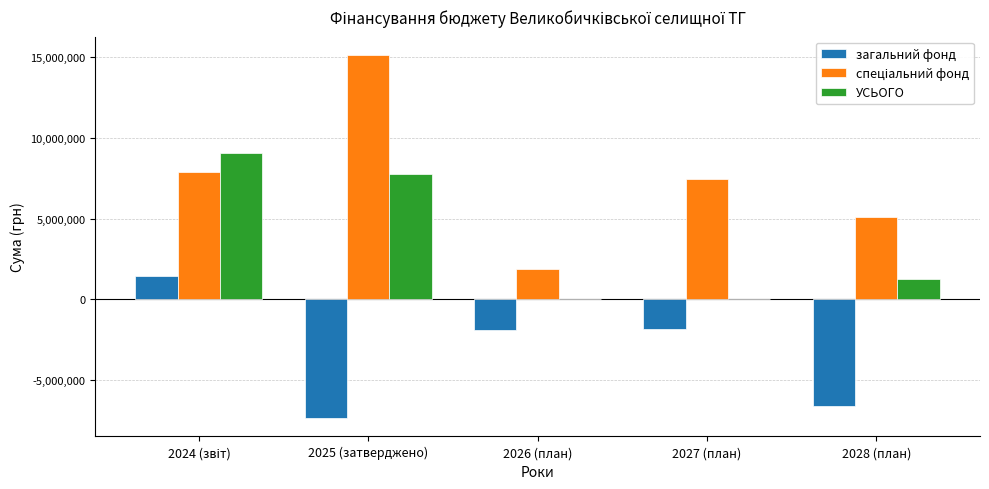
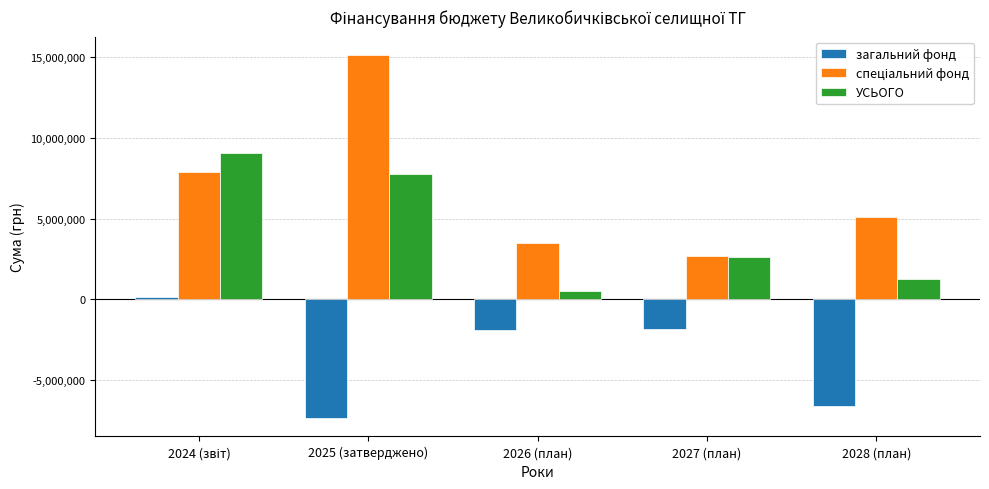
загальний фонд, 2024 (звіт): 1,500,000 -> 100,000
спеціальний фонд, 2026 (план): 1,900,000 -> 3,500,000
УСЬОГО, 2026 (план): 0 -> 600,000
спеціальний фонд, 2027 (план): 7,500,000 -> 2,700,000
УСЬОГО, 2027 (план): 0 -> 2,600,000
